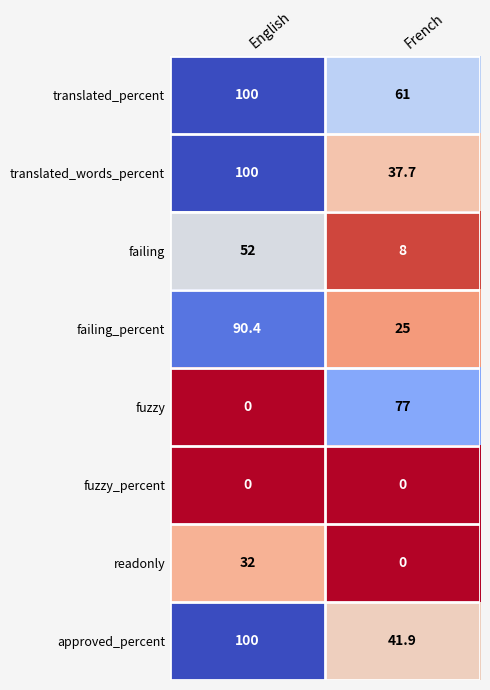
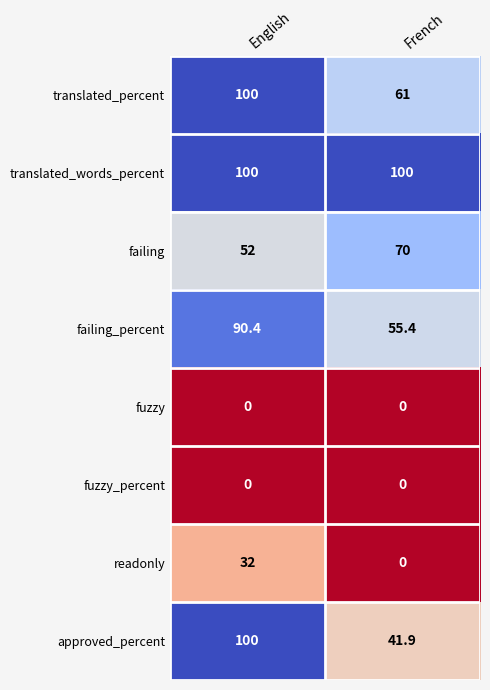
translated_words_percent, French: 37.7 -> 100
failing, French: 8 -> 70
failing_percent, French: 25 -> 55.4
fuzzy, French: 77 -> 0
